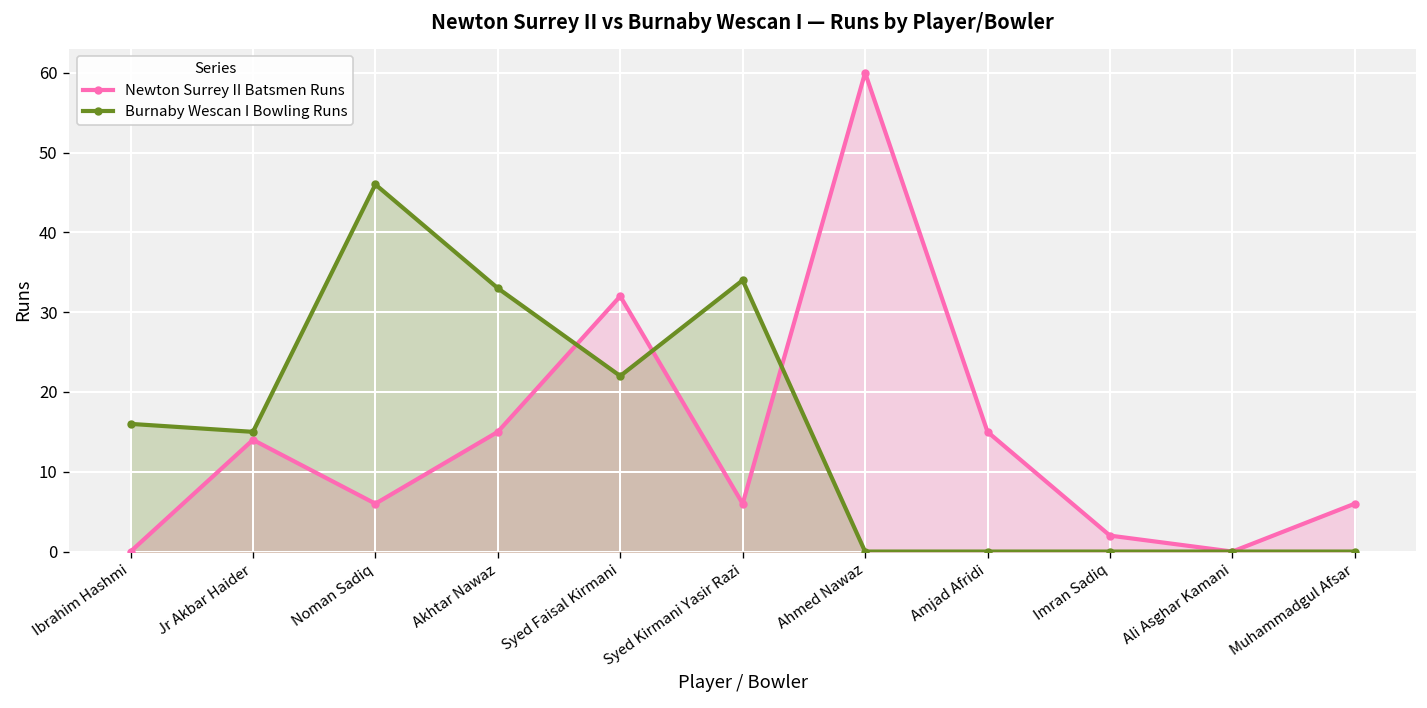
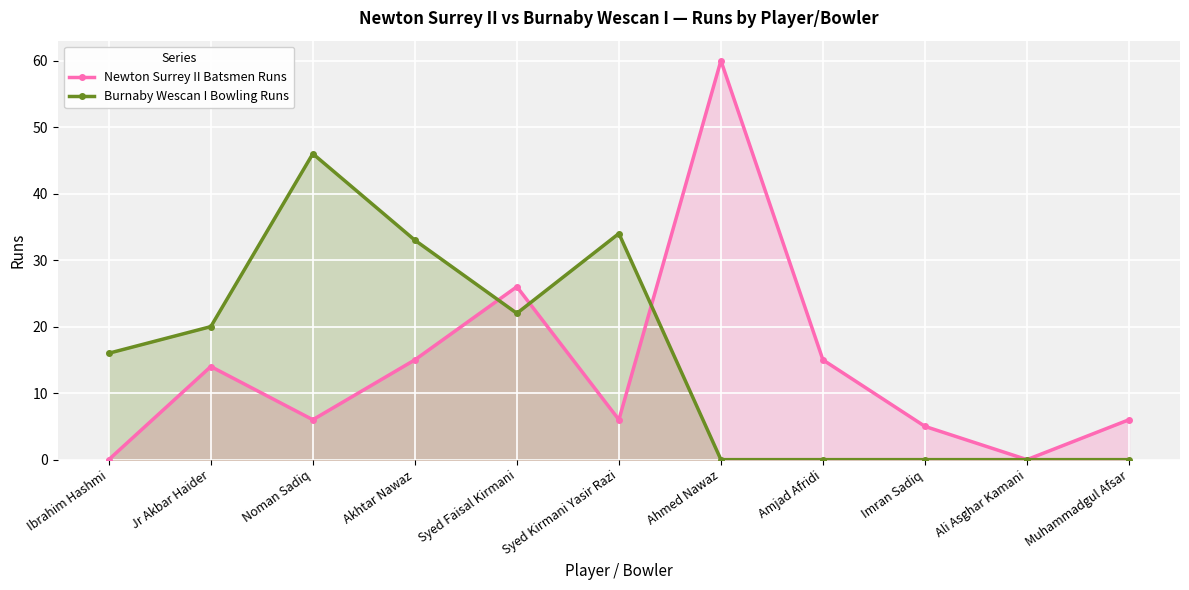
Burnaby Wescan I Bowling Runs, Jr Akbar Haider: 15 -> 20
Newton Surrey II Batsmen Runs, Syed Faisal Kirmani: 32 -> 26
Newton Surrey II Batsmen Runs, Imran Sadiq: 2 -> 5
